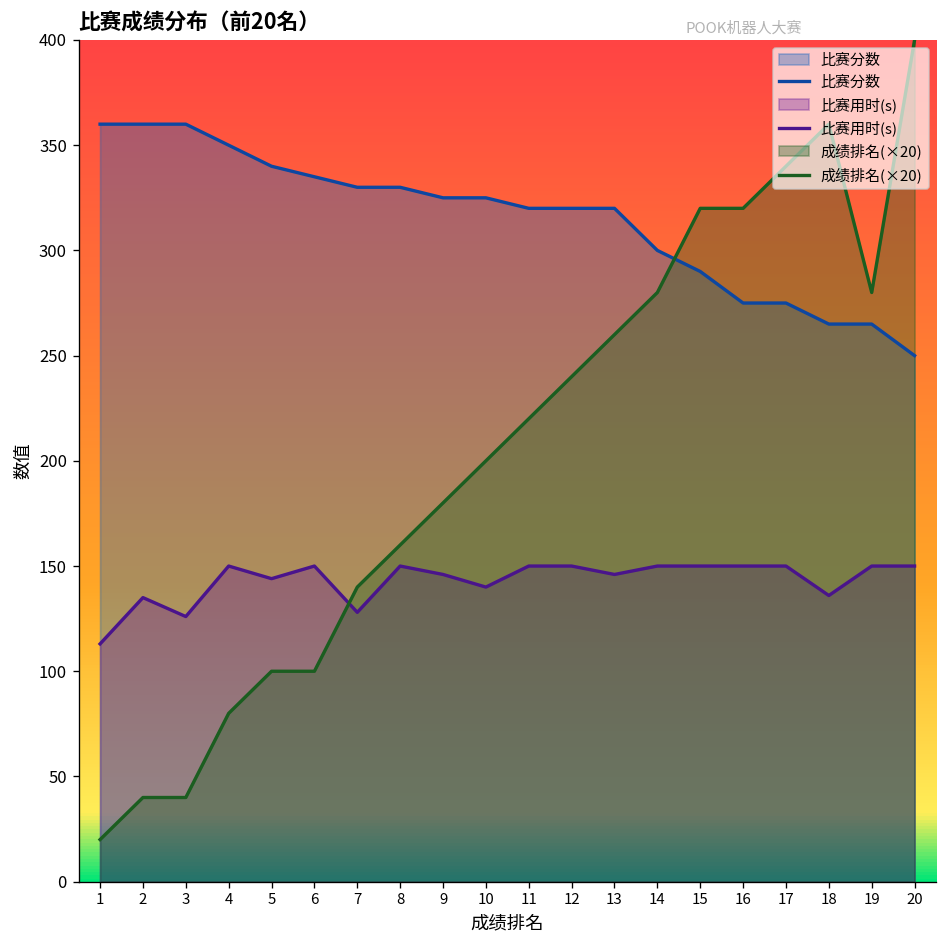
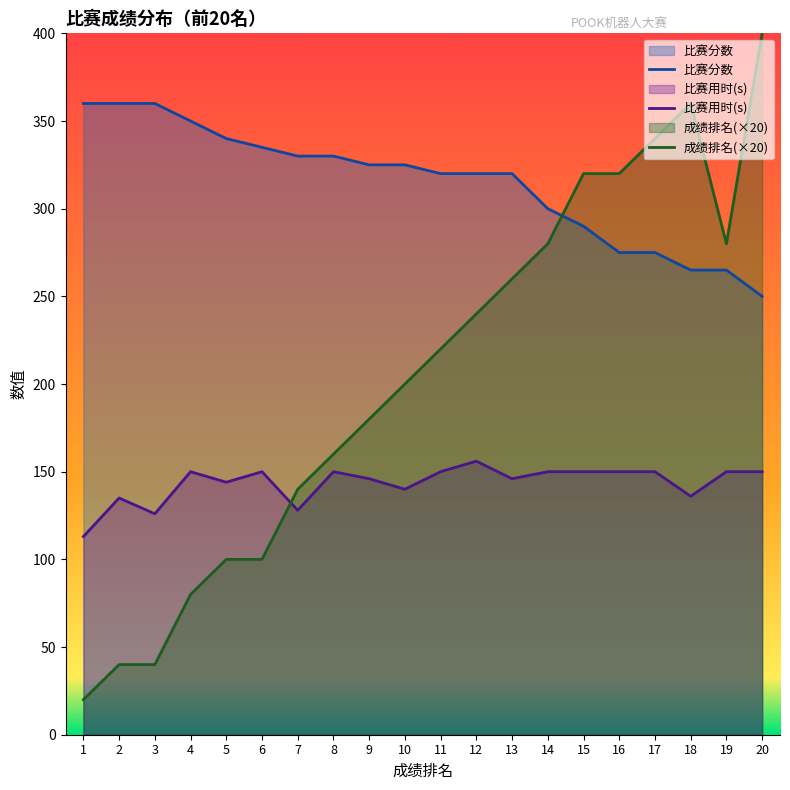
比赛用时(s), 12: 150 -> 156
